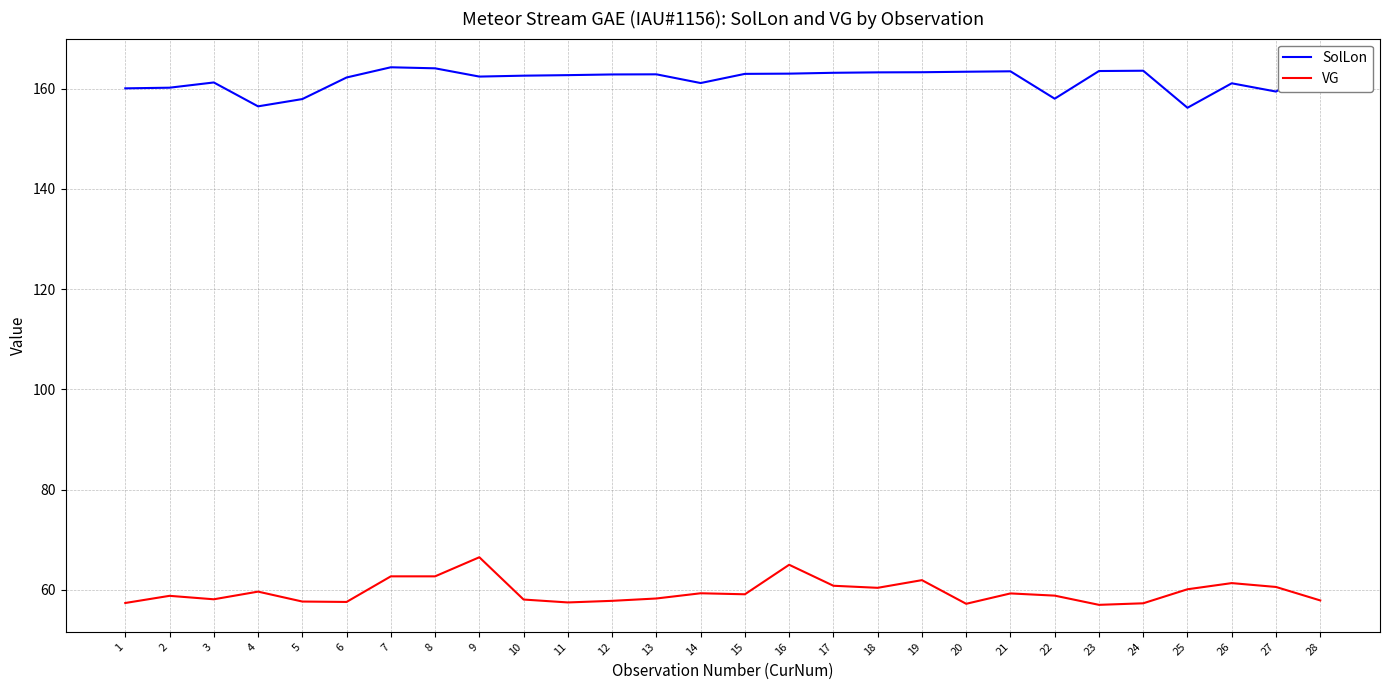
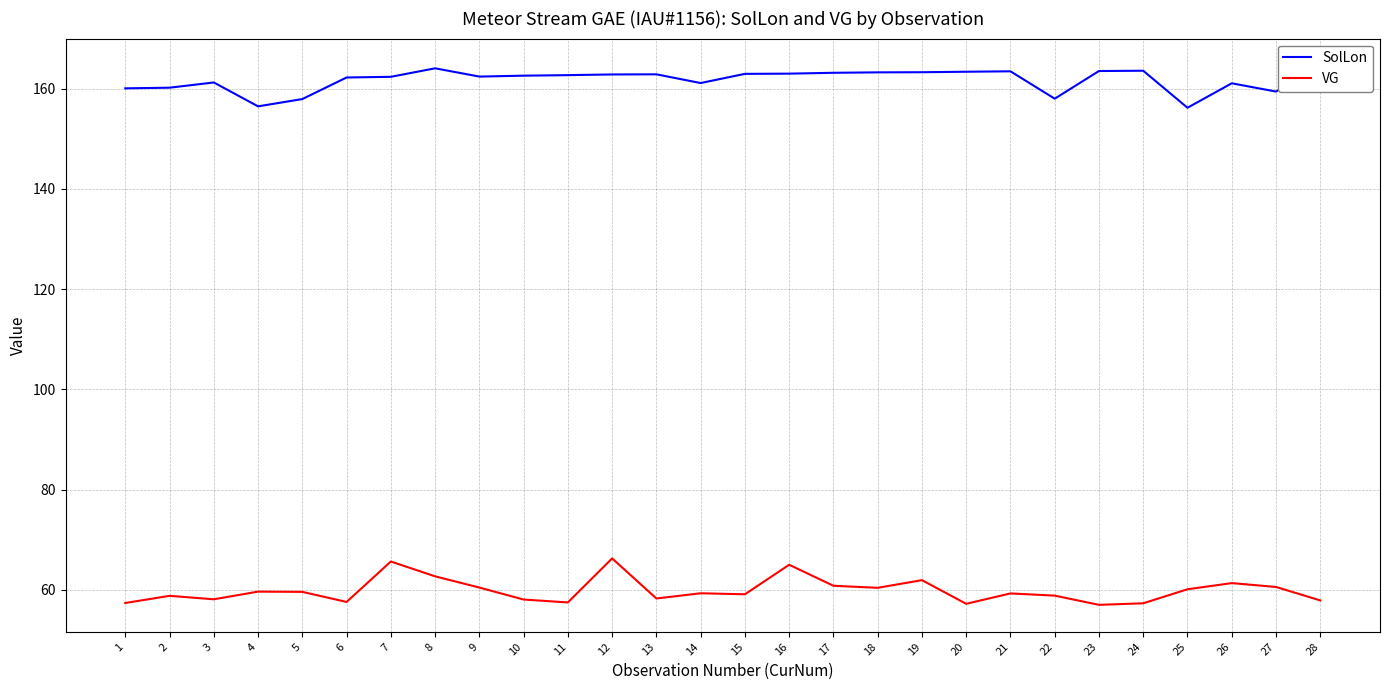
VG, 5: 58 -> 60
SolLon, 7: 164 -> 162
VG, 7: 63 -> 66
VG, 9: 66 -> 60
VG, 12: 58 -> 66
